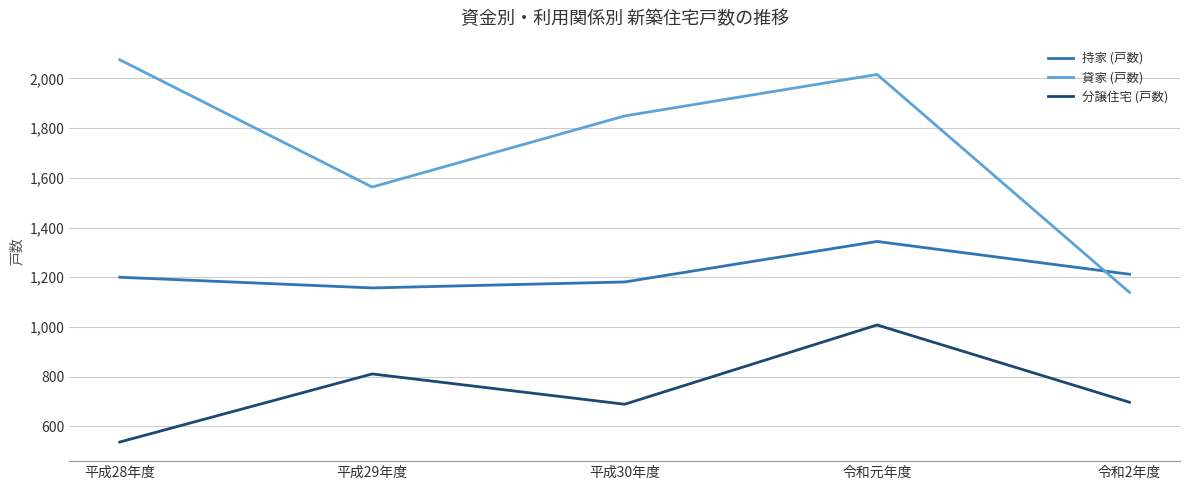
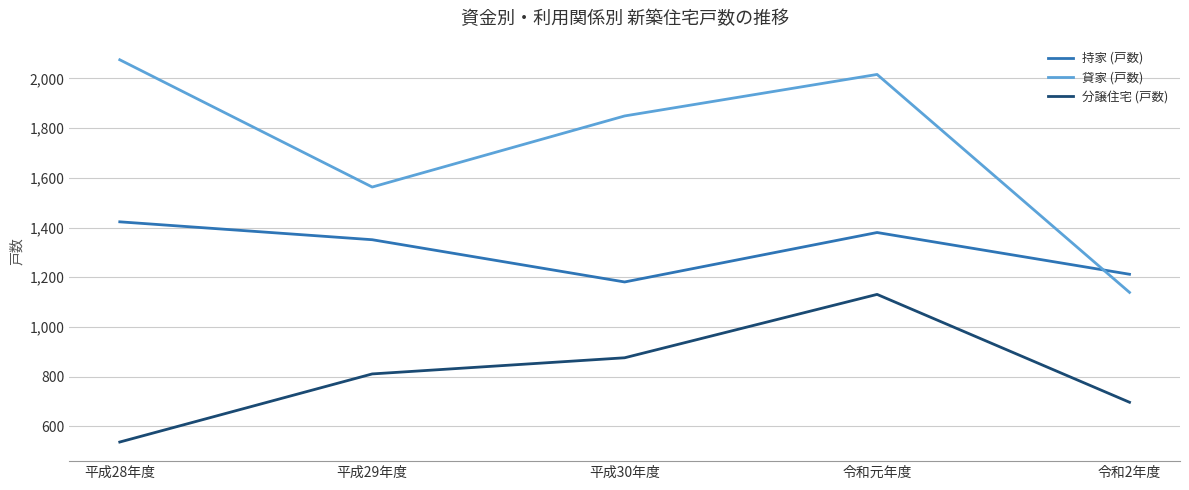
持家 (戸数), 平成28年度: 1,200 -> 1,420
持家 (戸数), 平成29年度: 1,160 -> 1,350
分譲住宅 (戸数), 平成30年度: 690 -> 880
持家 (戸数), 令和元年度: 1,340 -> 1,380
分譲住宅 (戸数), 令和元年度: 1,010 -> 1,130
